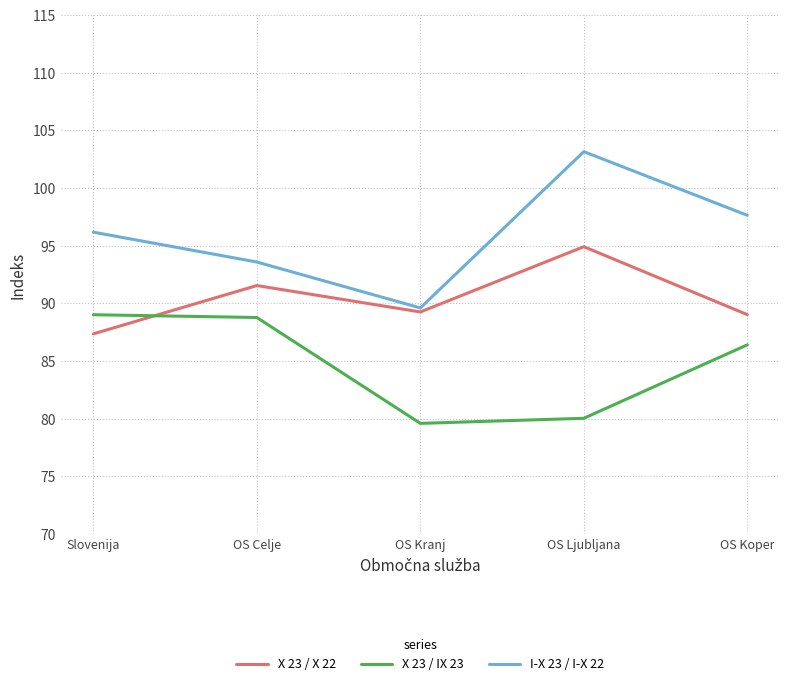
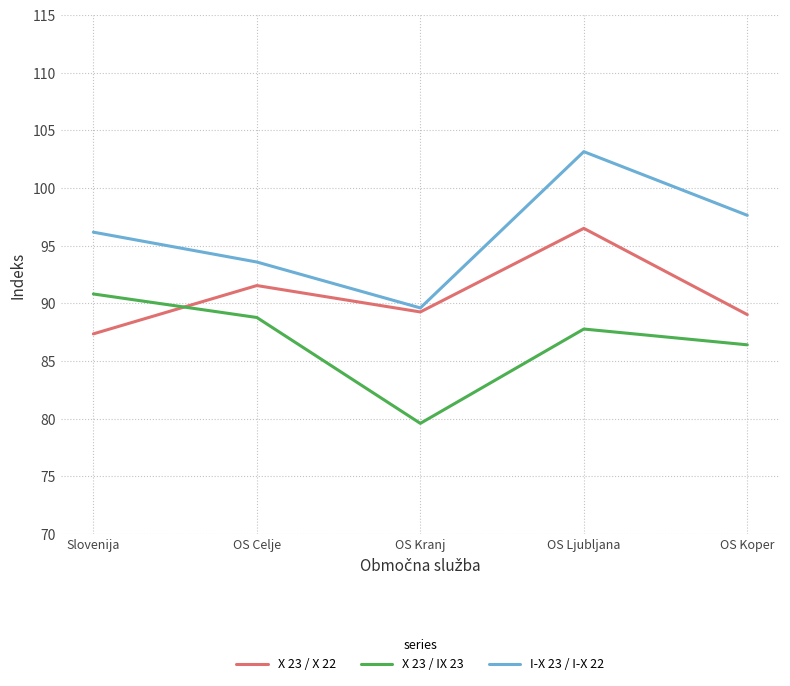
X 23 / IX 23, Slovenija: 89.0 -> 90.8
X 23 / X 22, OS Ljubljana: 94.9 -> 96.5
X 23 / IX 23, OS Ljubljana: 80.0 -> 87.8
